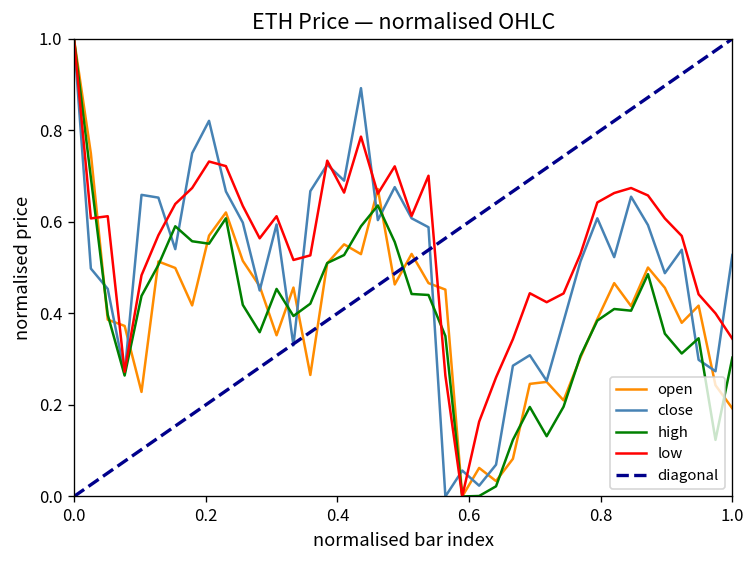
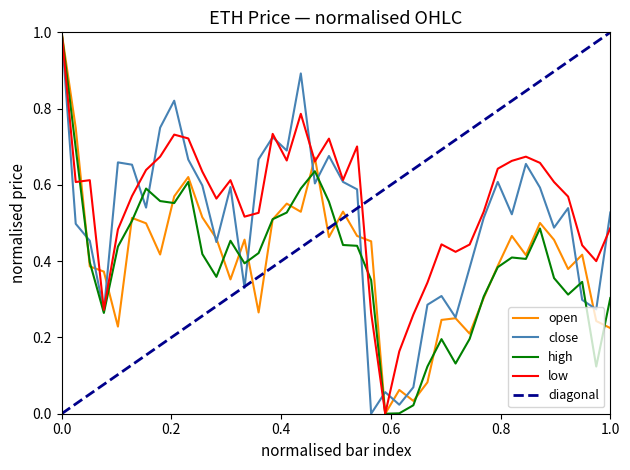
open, 1.0: 0.19 -> 0.22
low, 1.0: 0.34 -> 0.49
